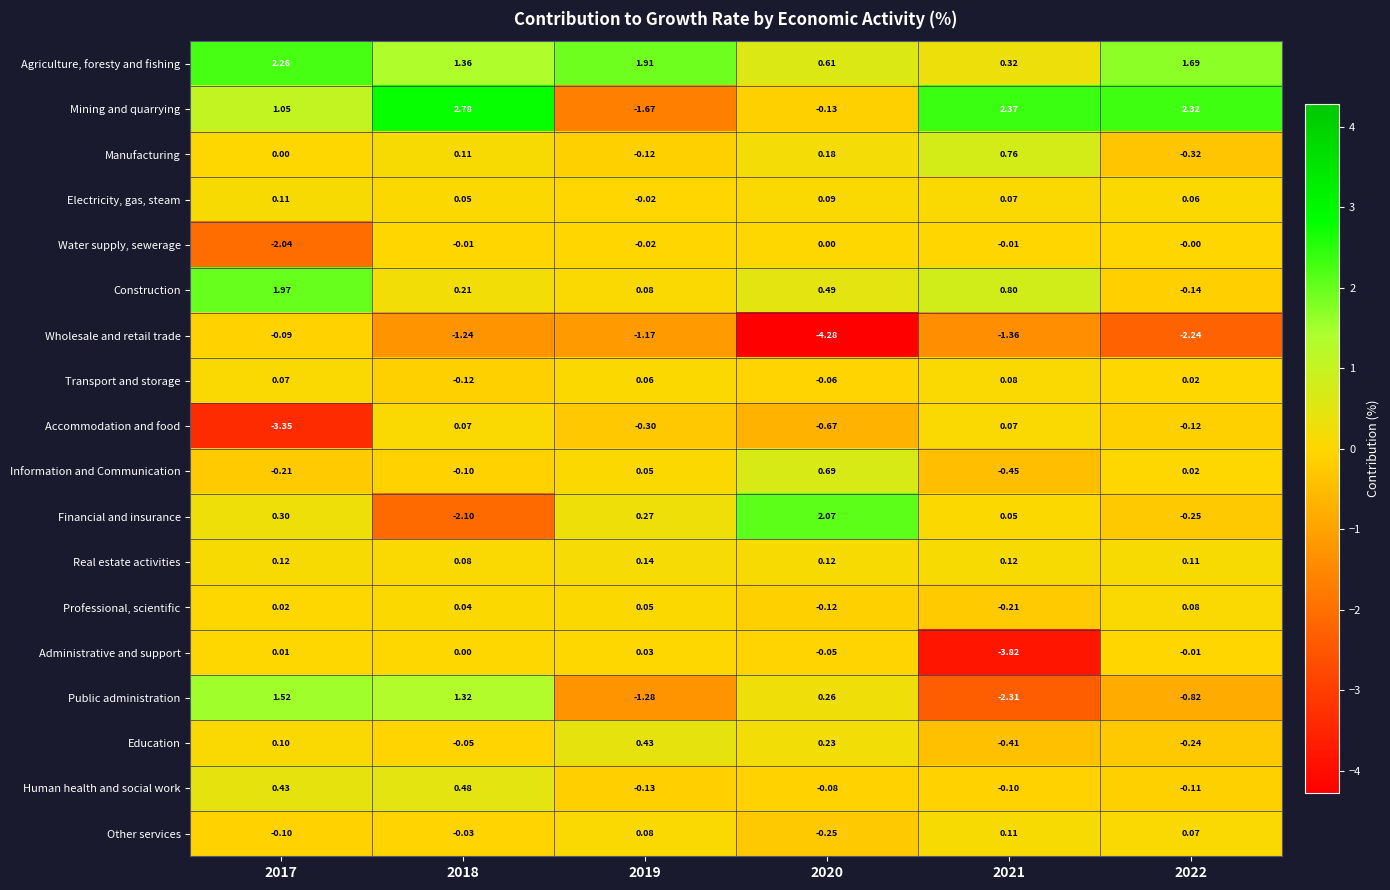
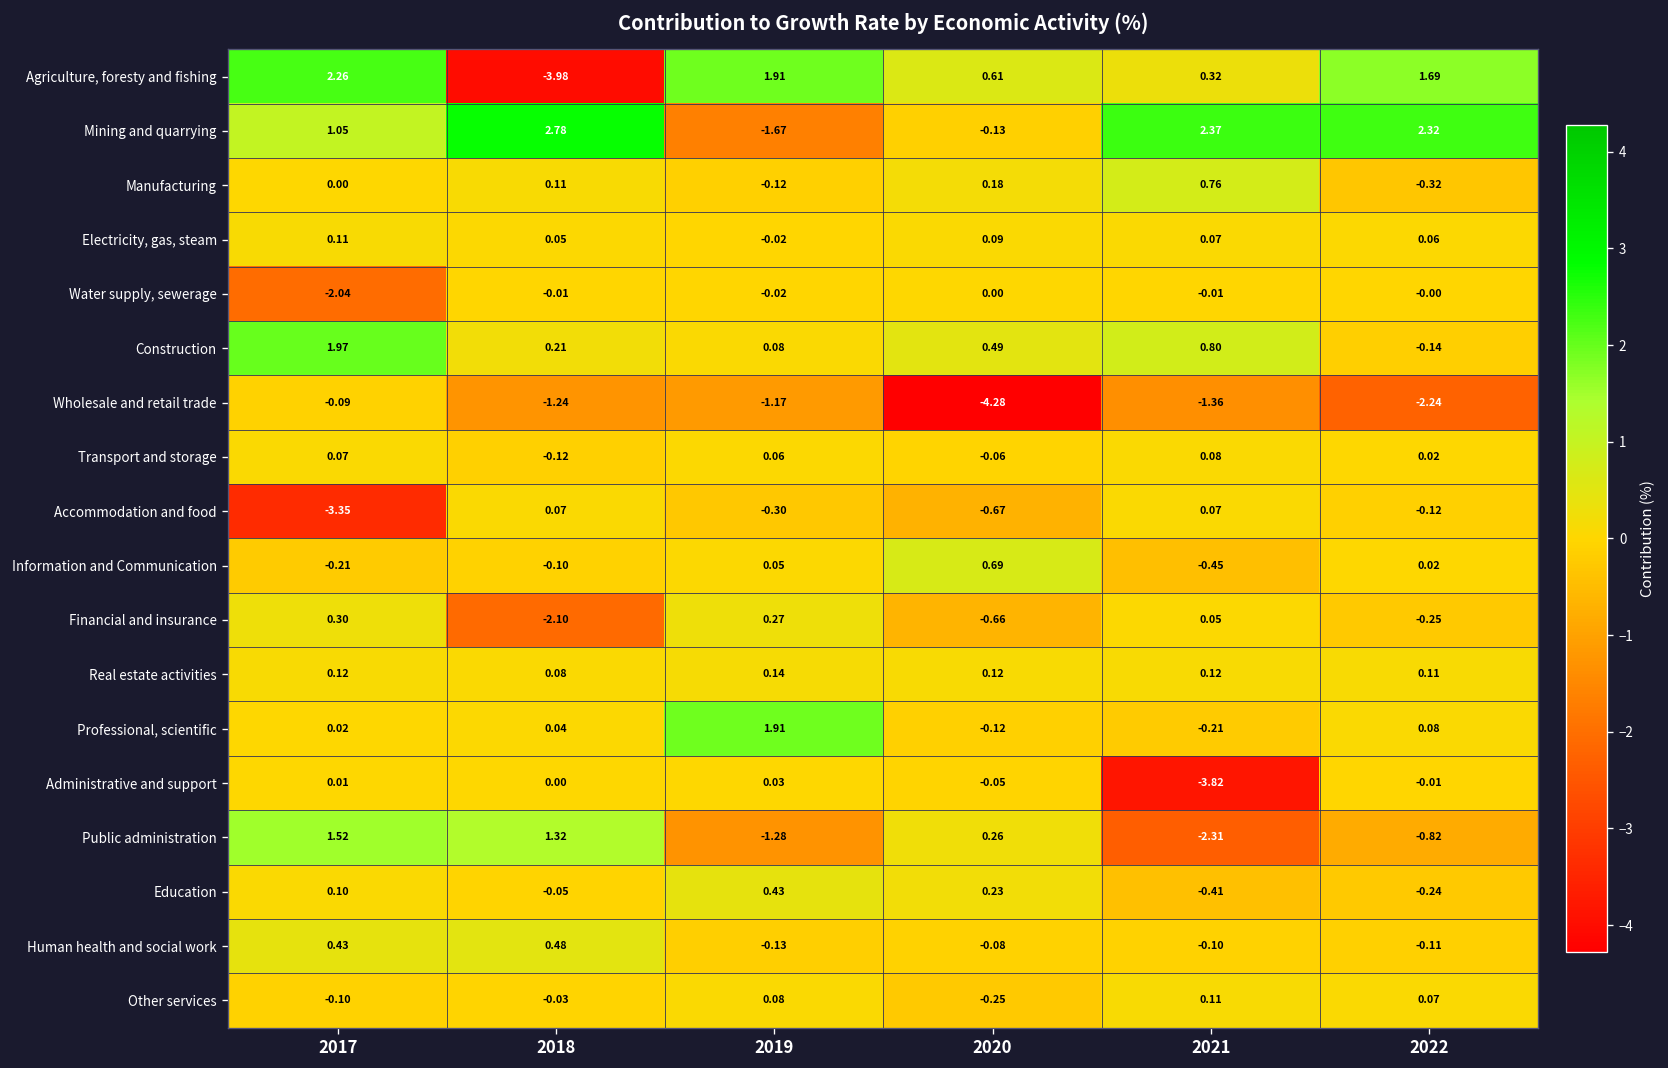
Agriculture, foresty and fishing, 2018: 1.36 -> -3.98
Financial and insurance, 2020: 2.07 -> -0.66
Professional, scientific, 2019: 0.05 -> 1.91
